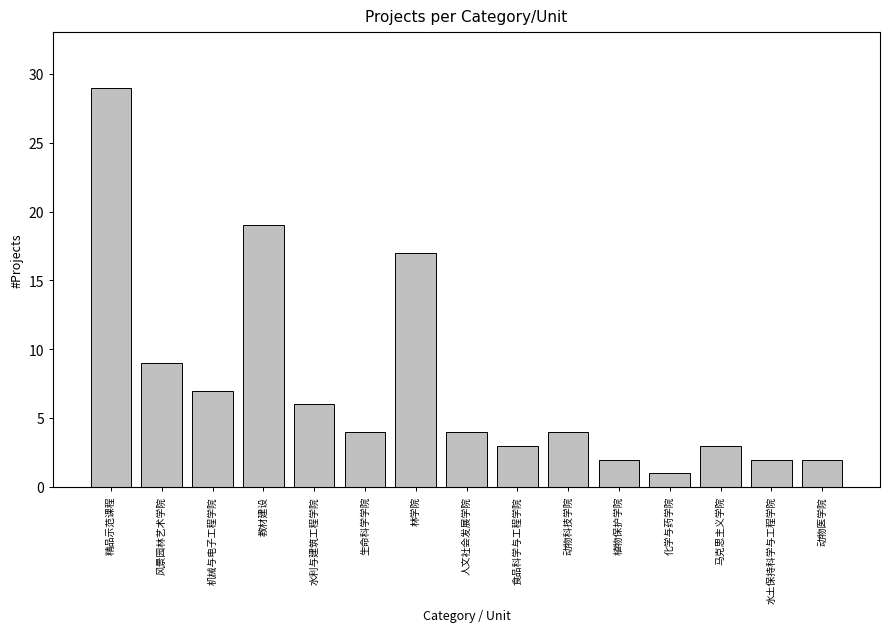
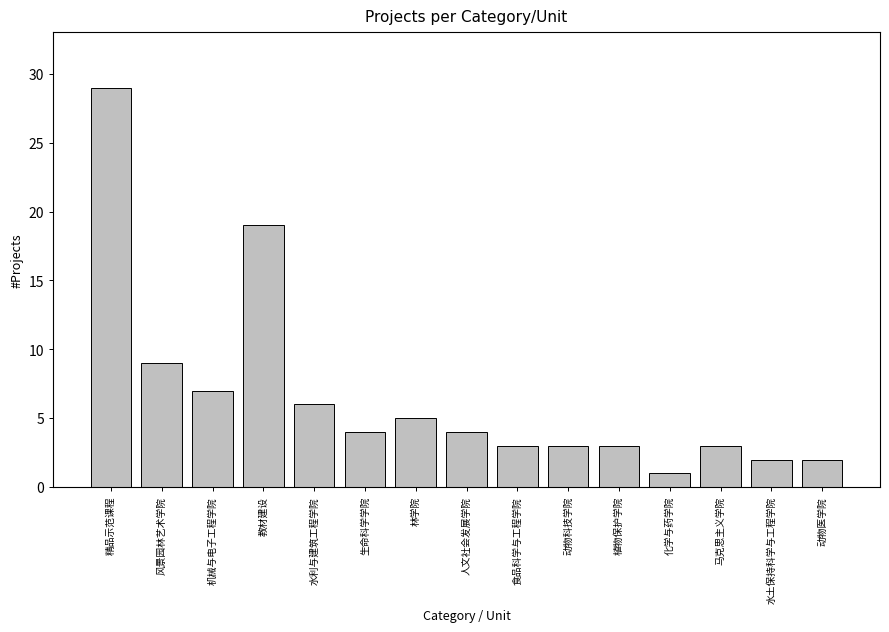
林学院: 17 -> 5
动物科技学院: 4 -> 3
植物保护学院: 2 -> 3
